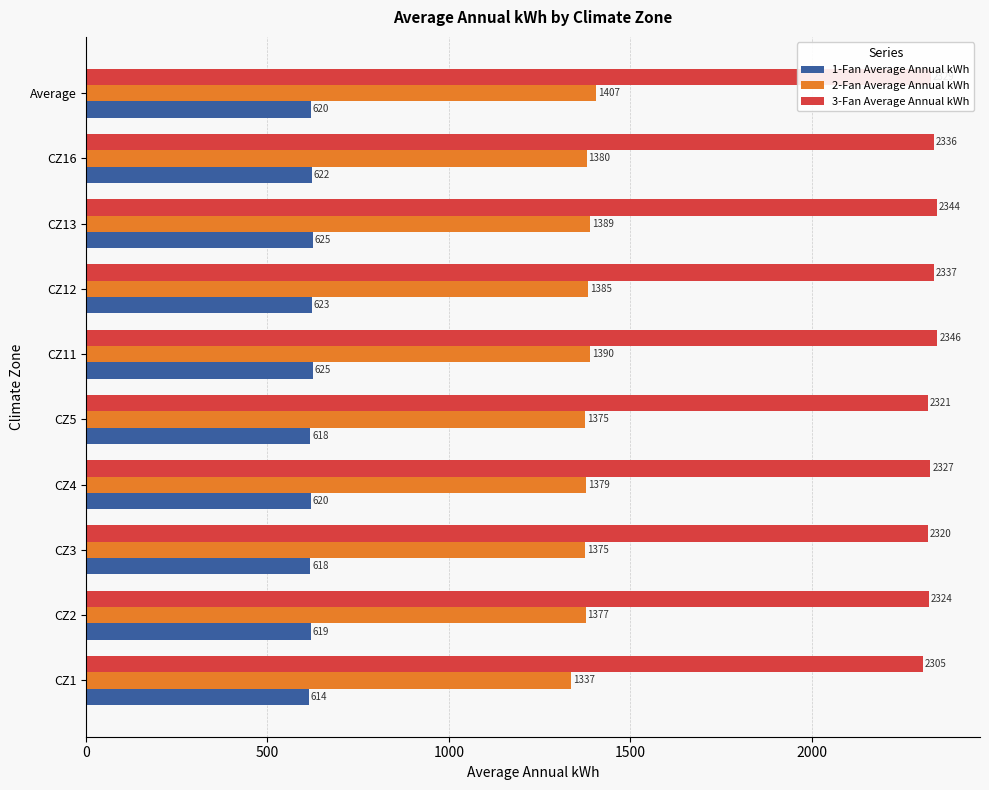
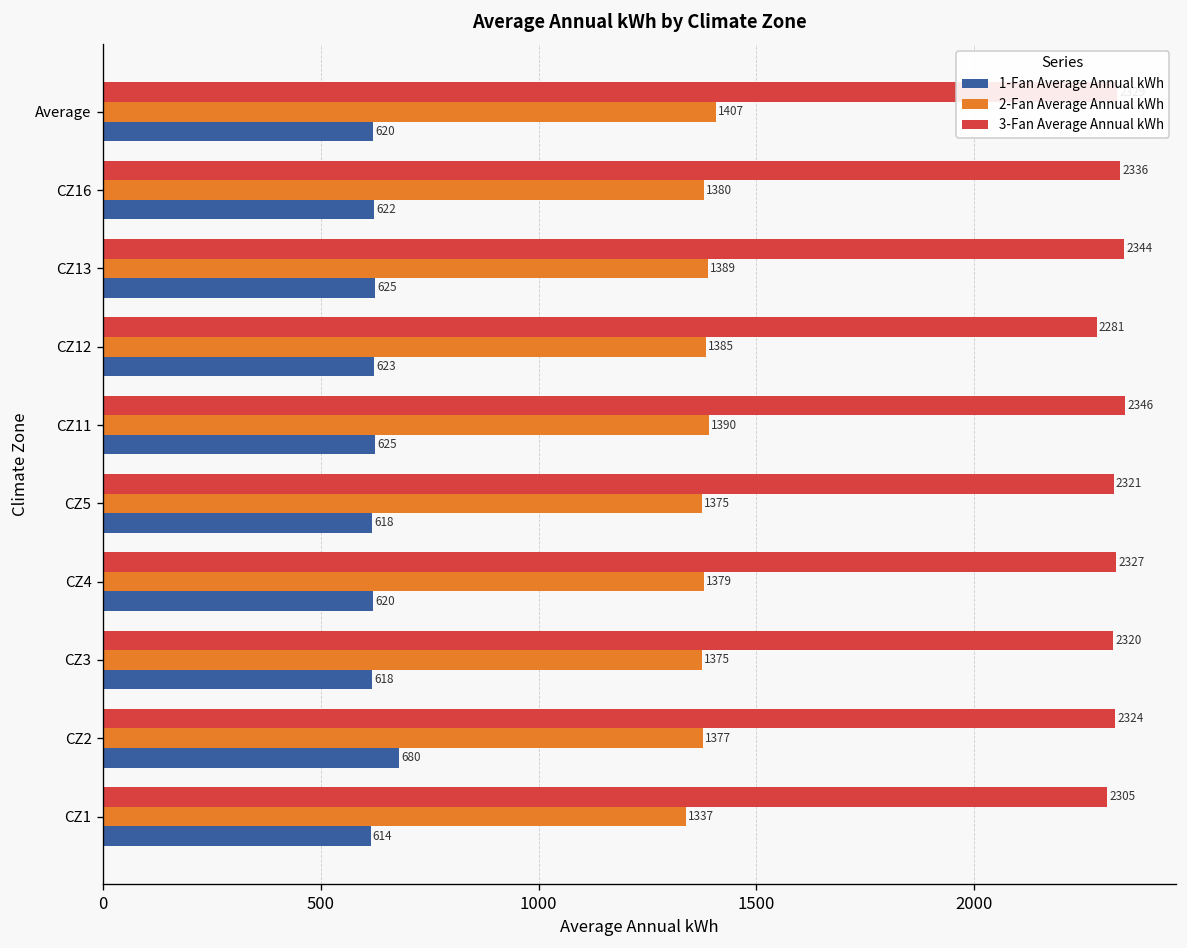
3-Fan Average Annual kWh, CZ12: 2337 -> 2281
1-Fan Average Annual kWh, CZ2: 619 -> 680
